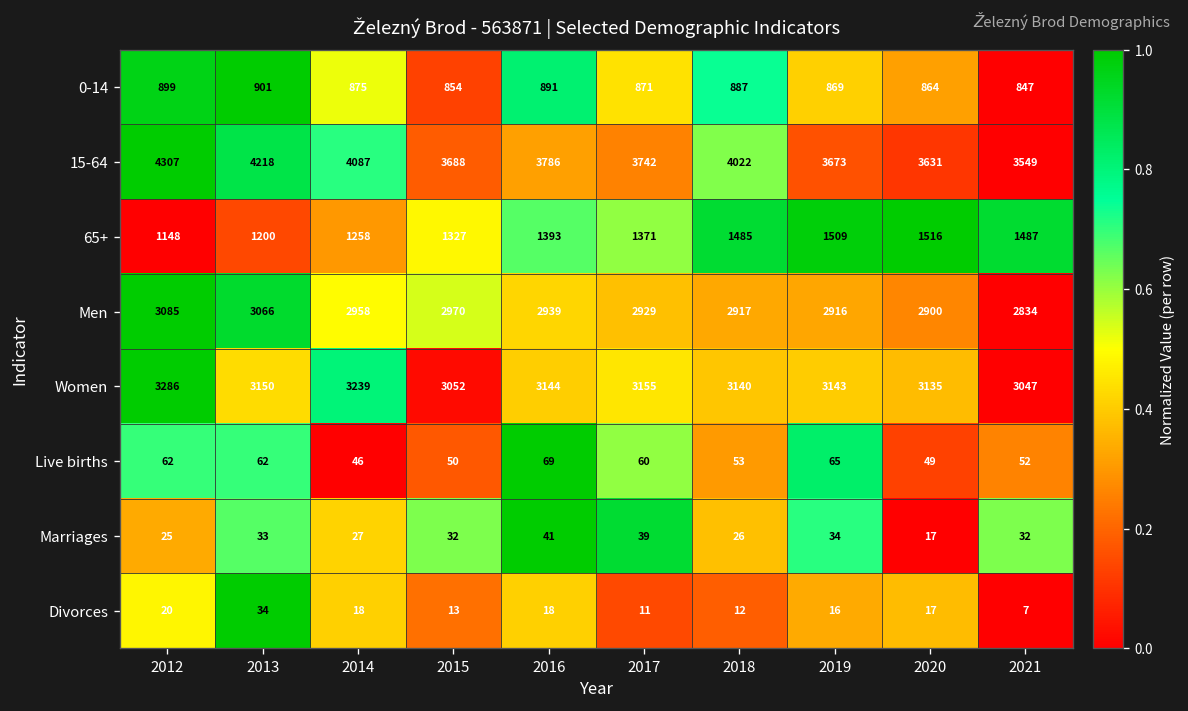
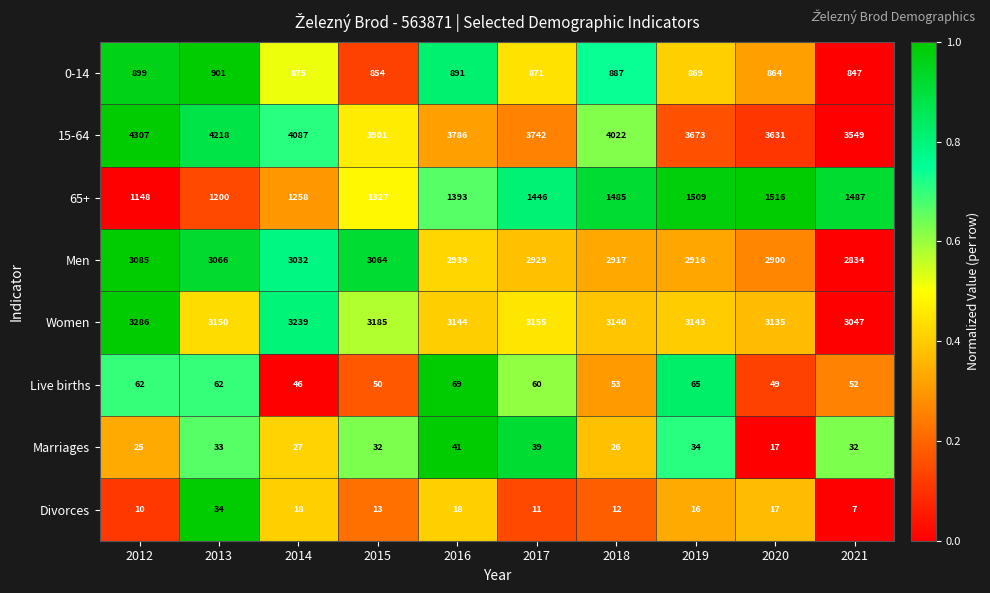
15-64, 2015: 3688 -> 3901
65+, 2017: 1371 -> 1446
Men, 2014: 2958 -> 3032
Men, 2015: 2970 -> 3064
Women, 2015: 3052 -> 3185
Divorces, 2012: 20 -> 10
